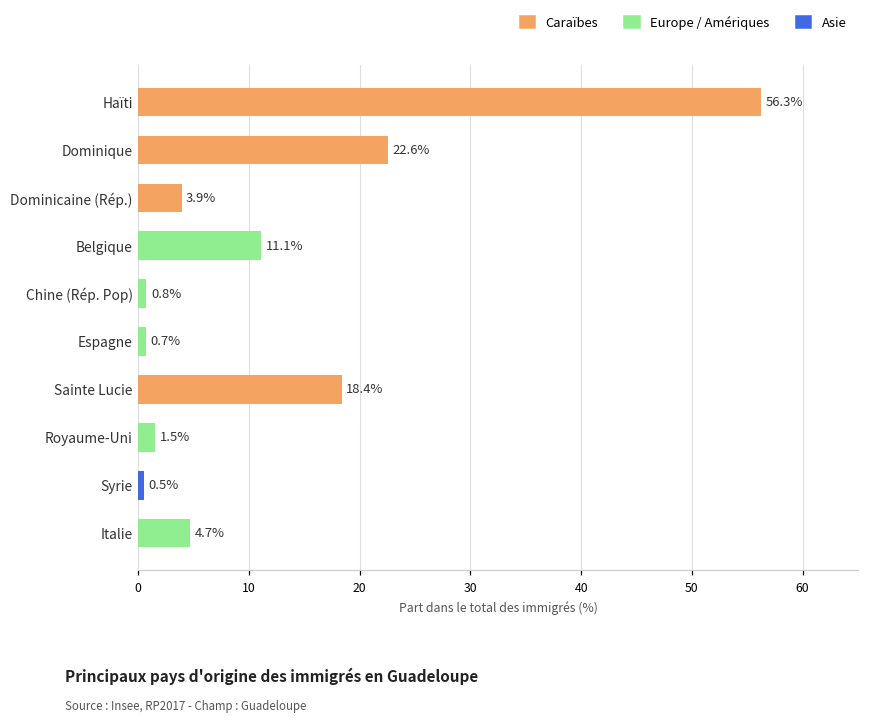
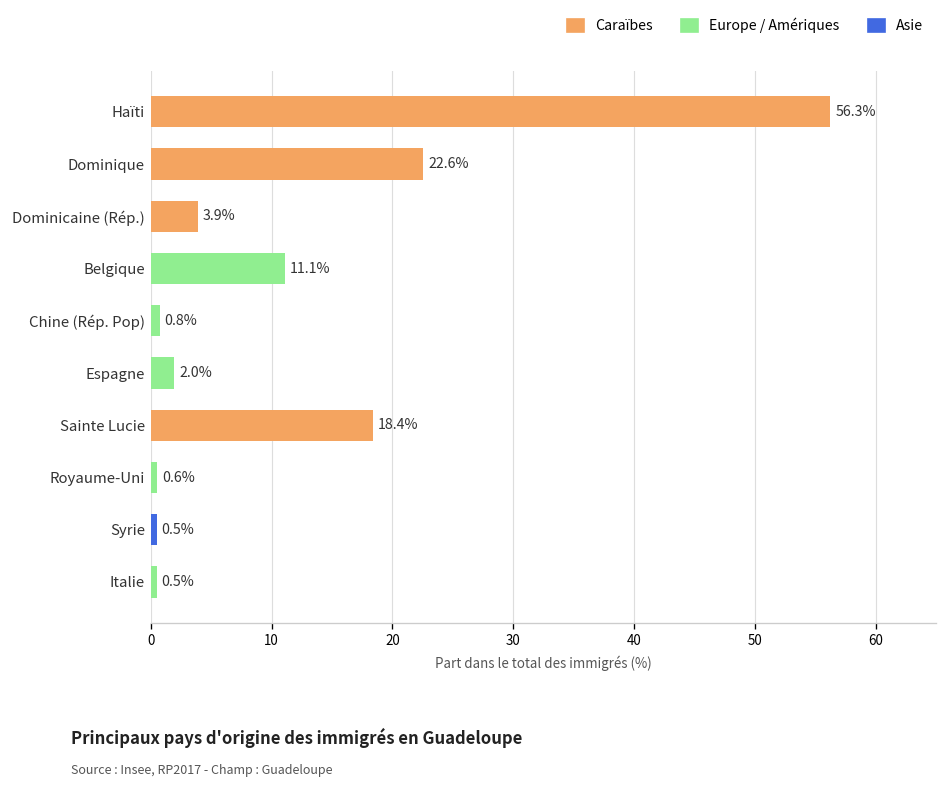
Espagne: 0.7% -> 2.0%
Royaume-Uni: 1.5% -> 0.6%
Italie: 4.7% -> 0.5%
